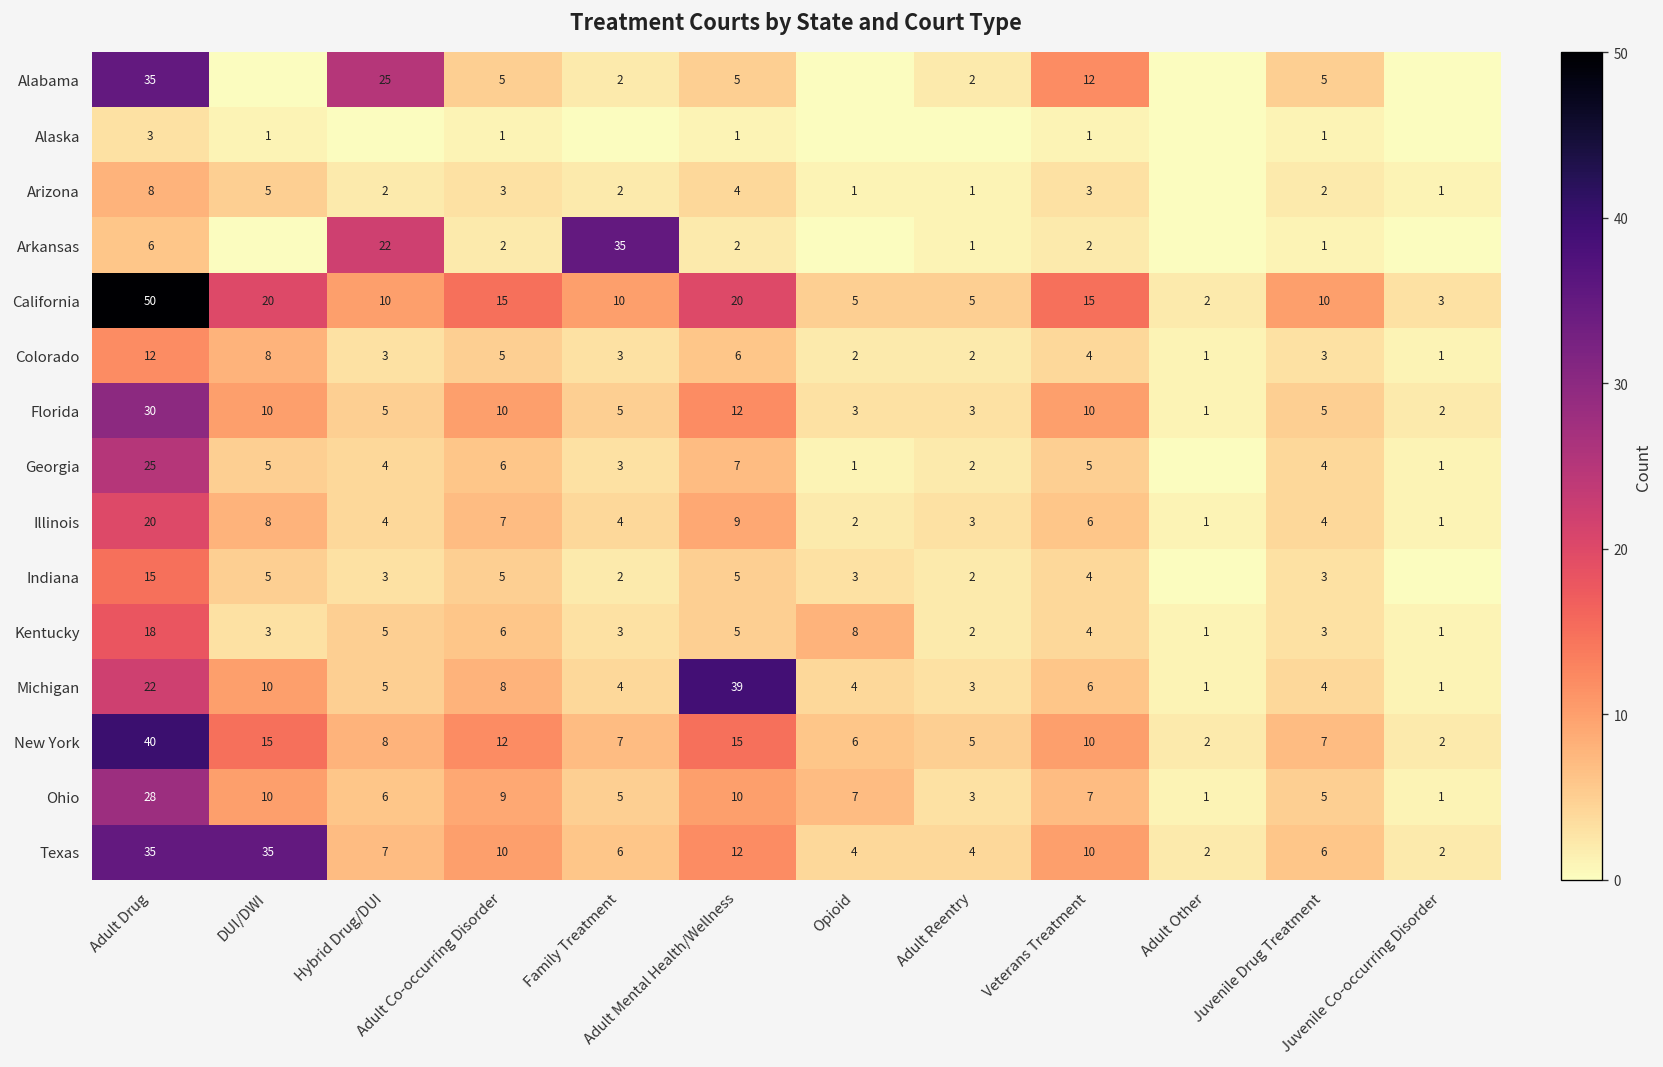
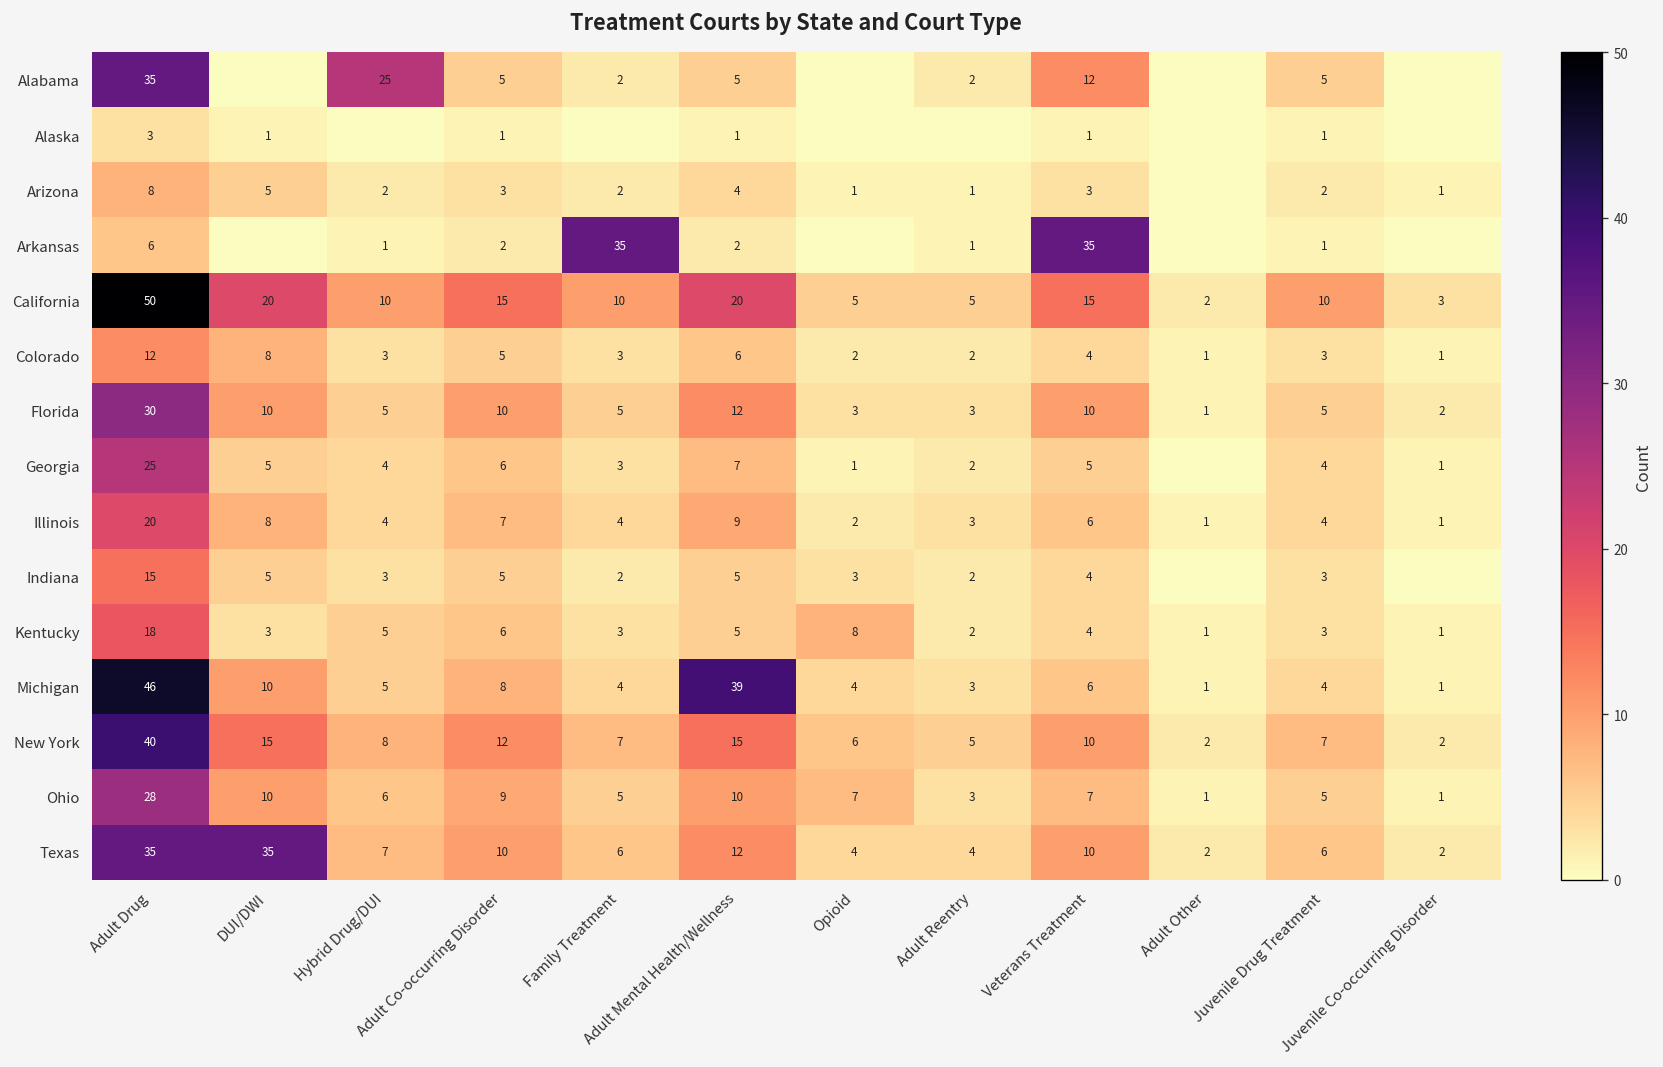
Arkansas, Hybrid Drug/DUI: 22 -> 1
Arkansas, Veterans Treatment: 2 -> 35
Michigan, Adult Drug: 22 -> 46
